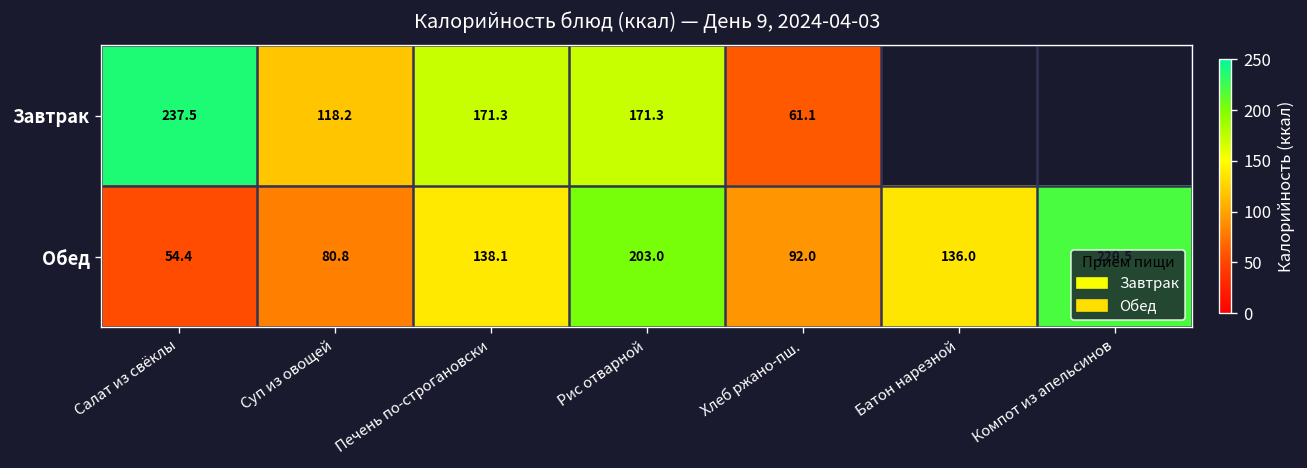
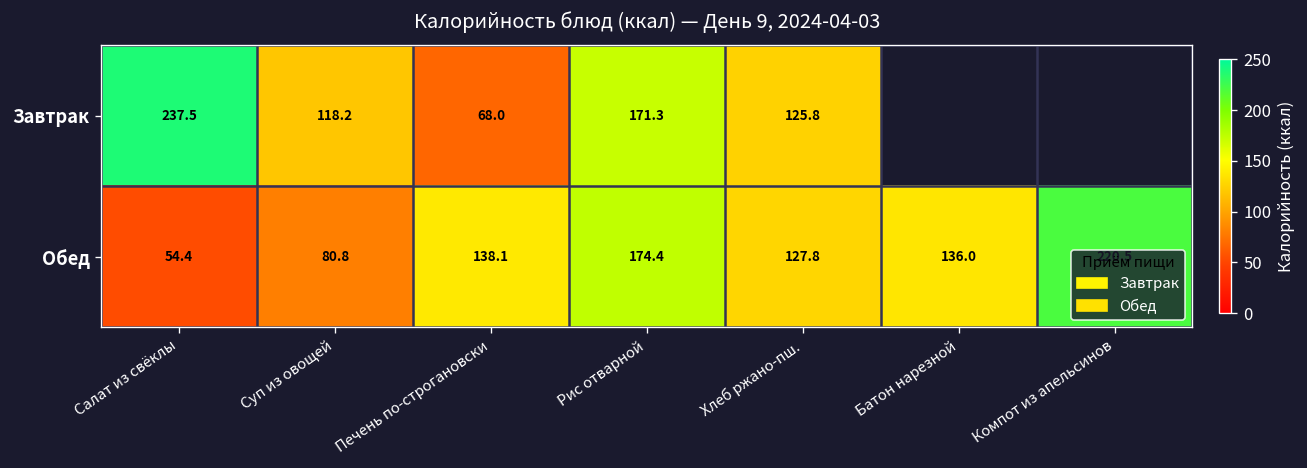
Завтрак, Печень по-строгановски: 171.3 -> 68.0
Завтрак, Хлеб ржано-пш.: 61.1 -> 125.8
Обед, Рис отварной: 203.0 -> 174.4
Обед, Хлеб ржано-пш.: 92.0 -> 127.8
